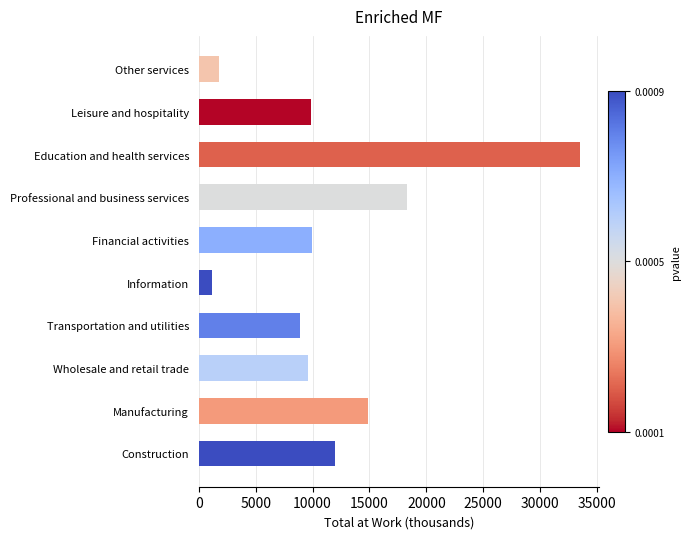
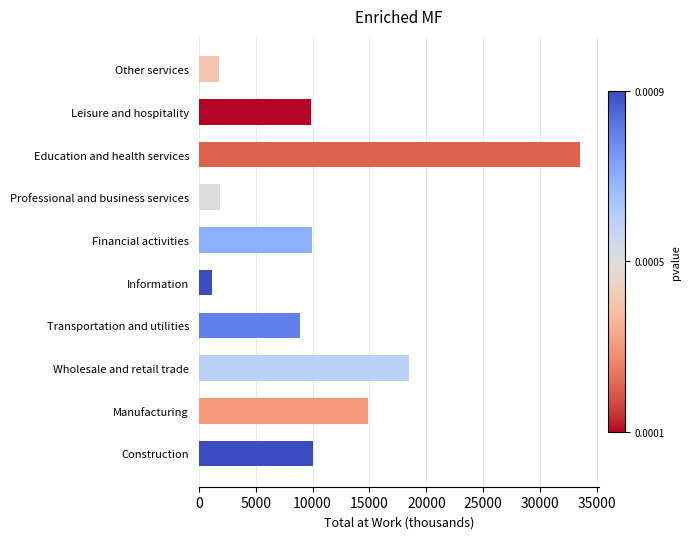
Professional and business services: 18300 -> 1900
Wholesale and retail trade: 9600 -> 18500
Construction: 12000 -> 10100
